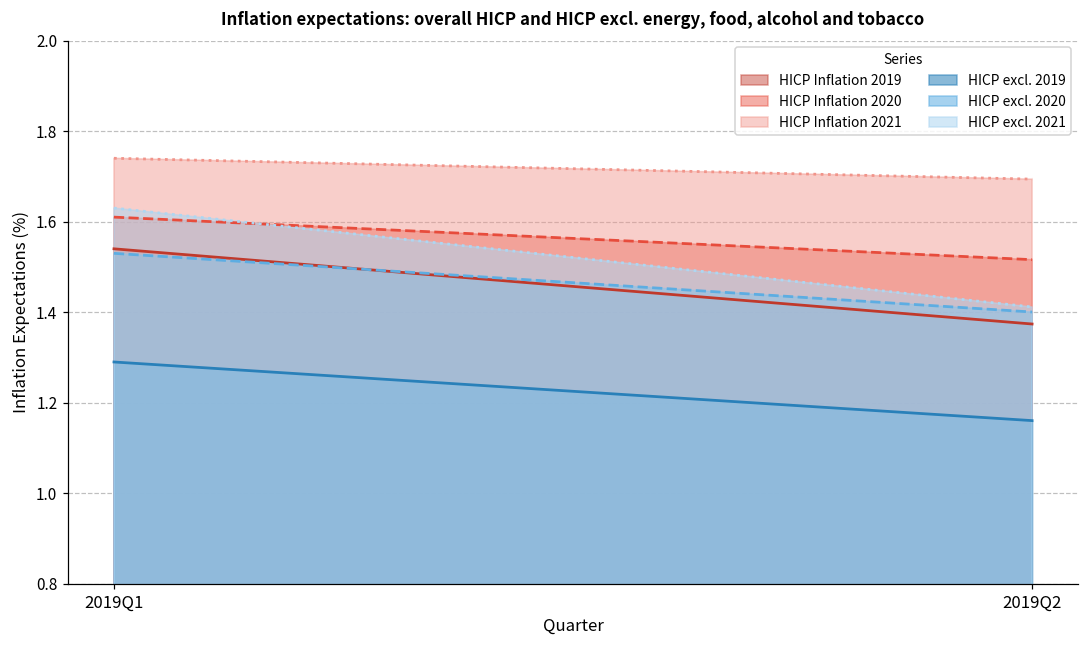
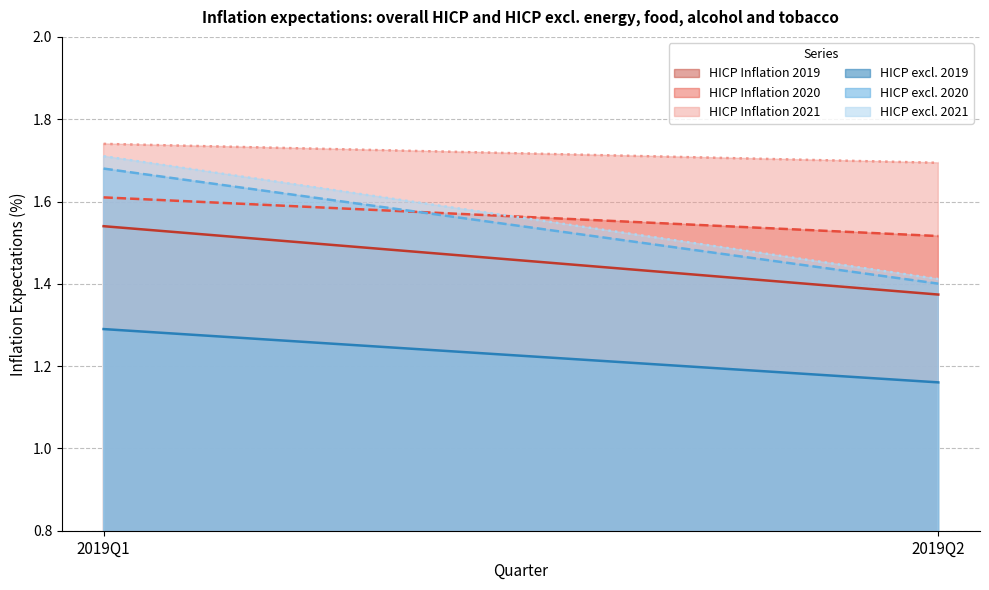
HICP excl. 2020, 2019Q1: 1.53 -> 1.68
HICP excl. 2021, 2019Q1: 1.63 -> 1.71
